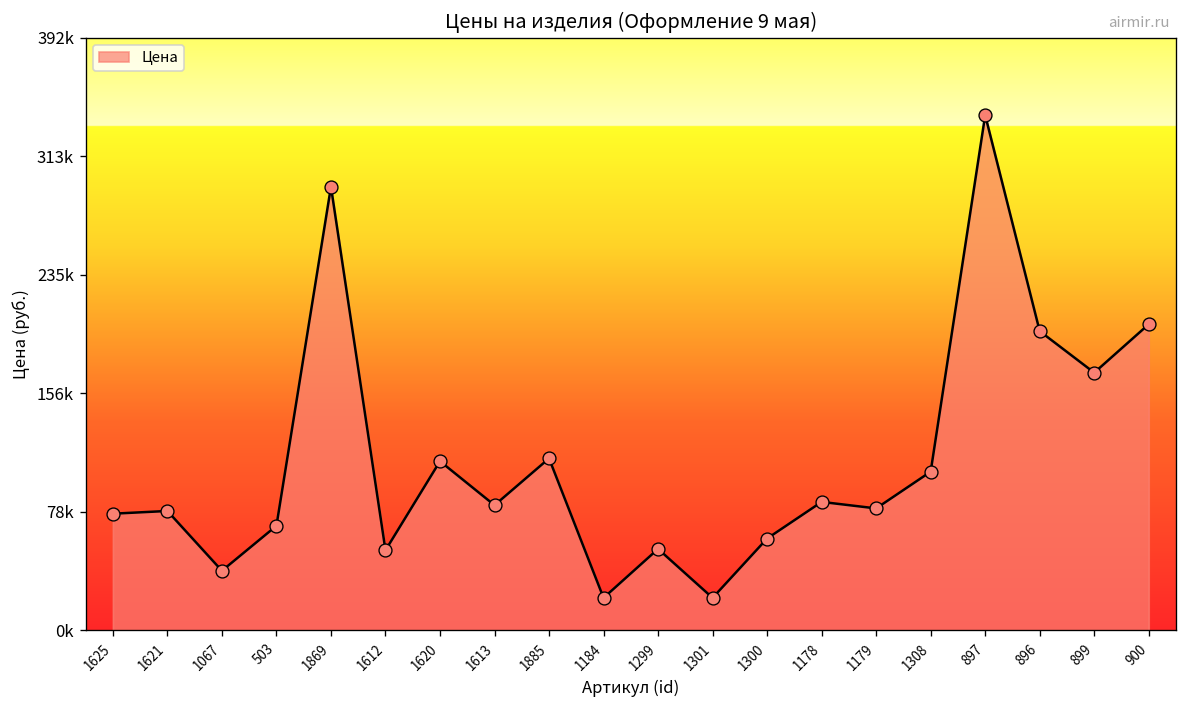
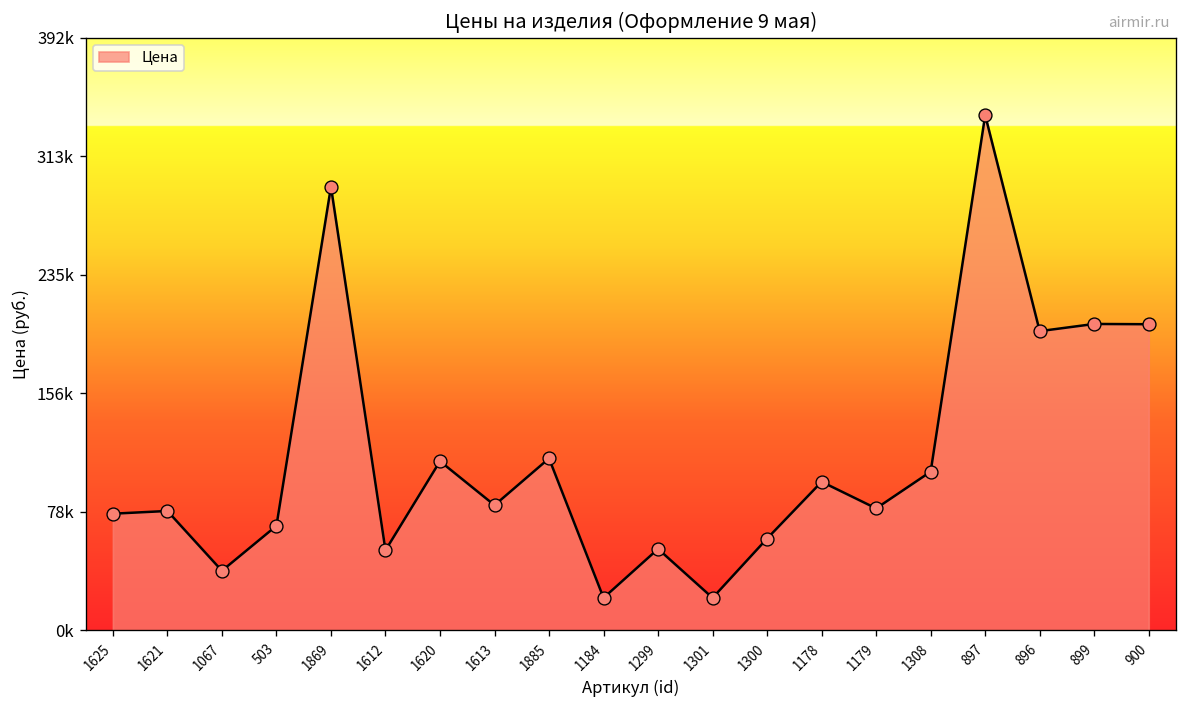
1178: 85000 -> 98000
899: 171000 -> 203000
